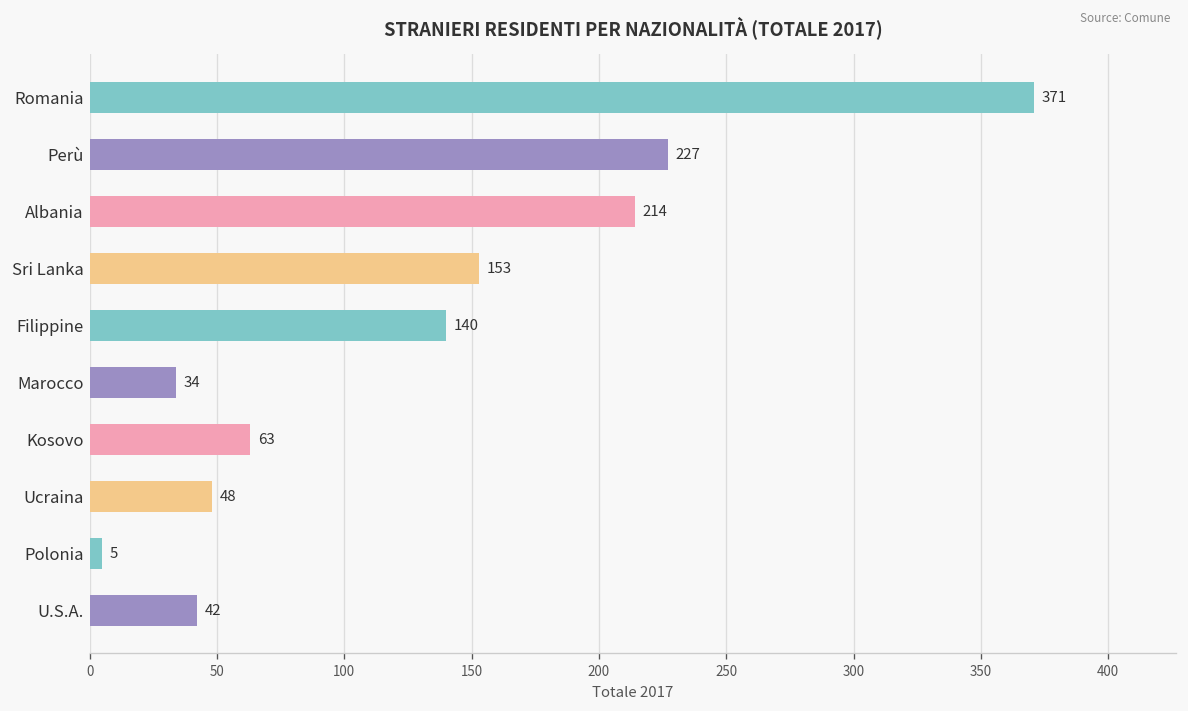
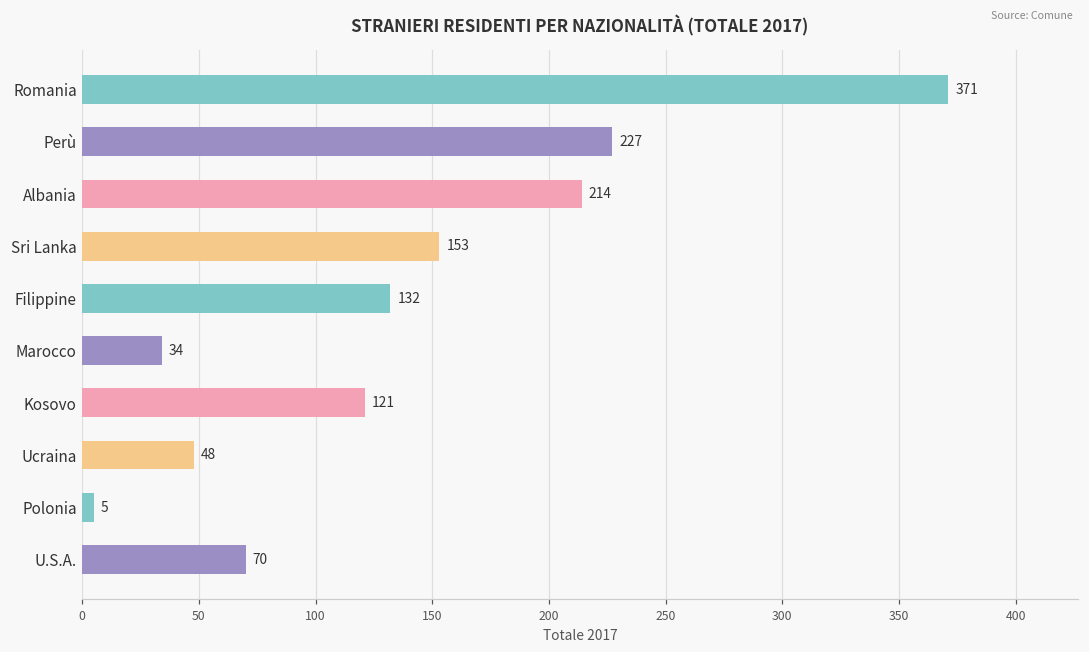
Filippine: 140 -> 132
Kosovo: 63 -> 121
U.S.A.: 42 -> 70
